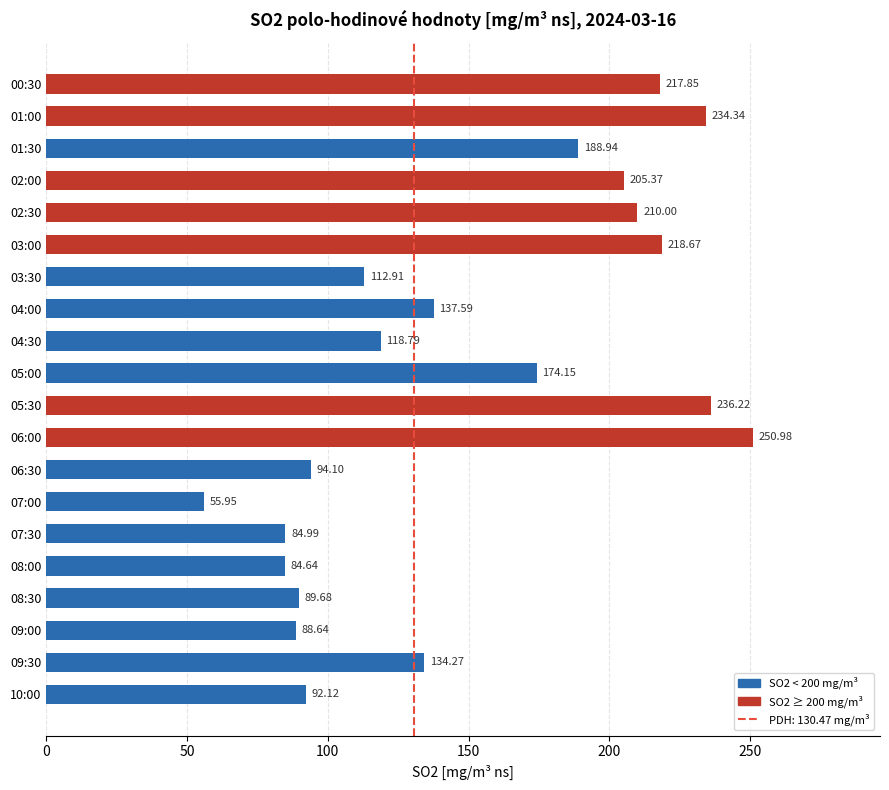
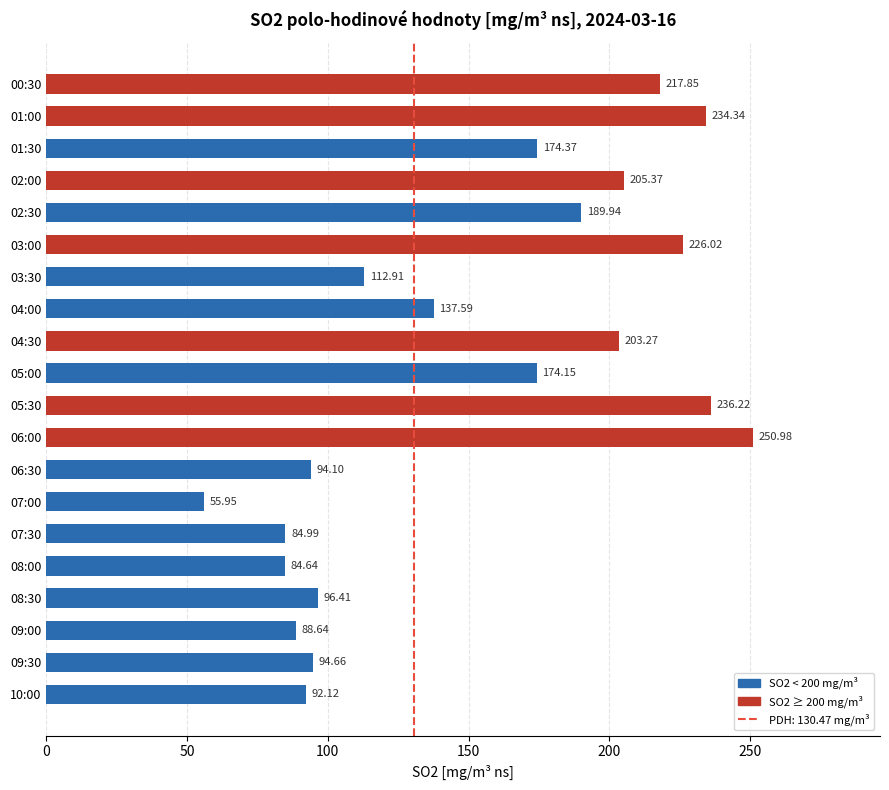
01:30: 188.94 -> 174.37
02:30: 210.00 -> 189.94
03:00: 218.67 -> 226.02
04:30: 118.79 -> 203.27
08:30: 89.68 -> 96.41
09:30: 134.27 -> 94.66
